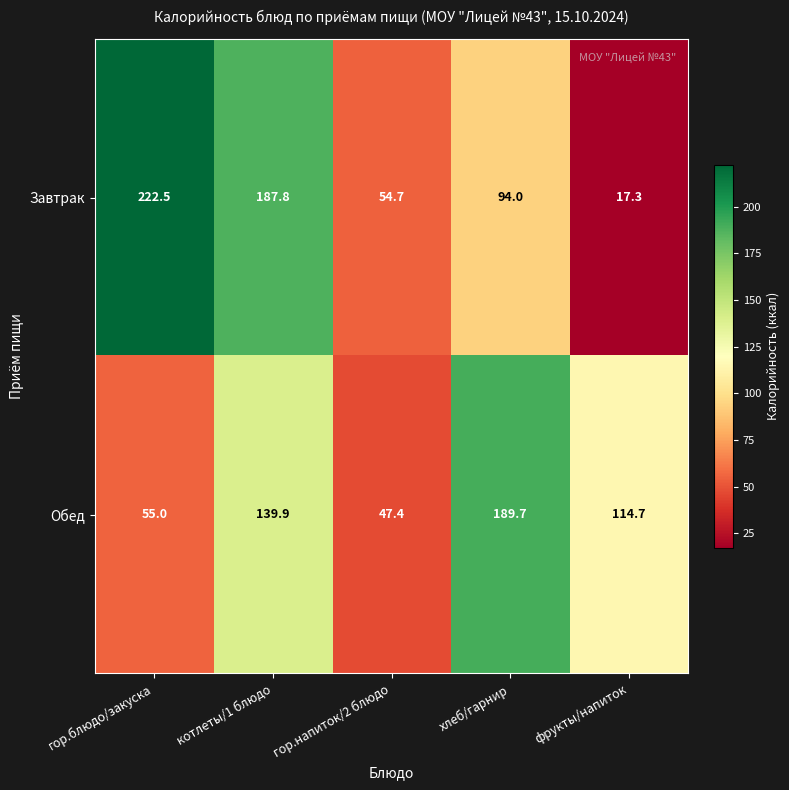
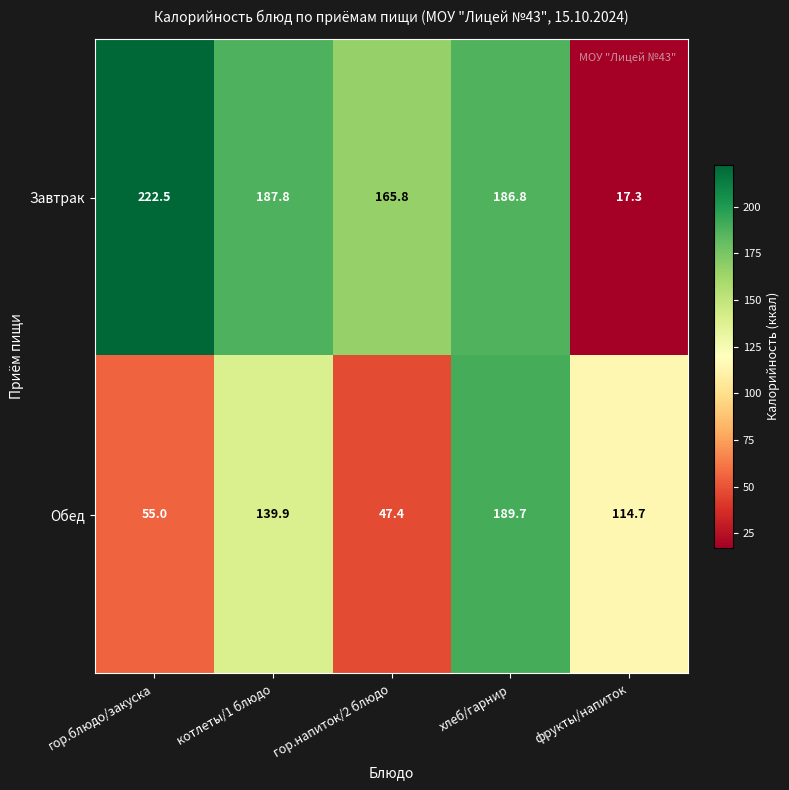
Завтрак, гор.напиток/2 блюдо: 54.7 -> 165.8
Завтрак, хлеб/гарнир: 94.0 -> 186.8
